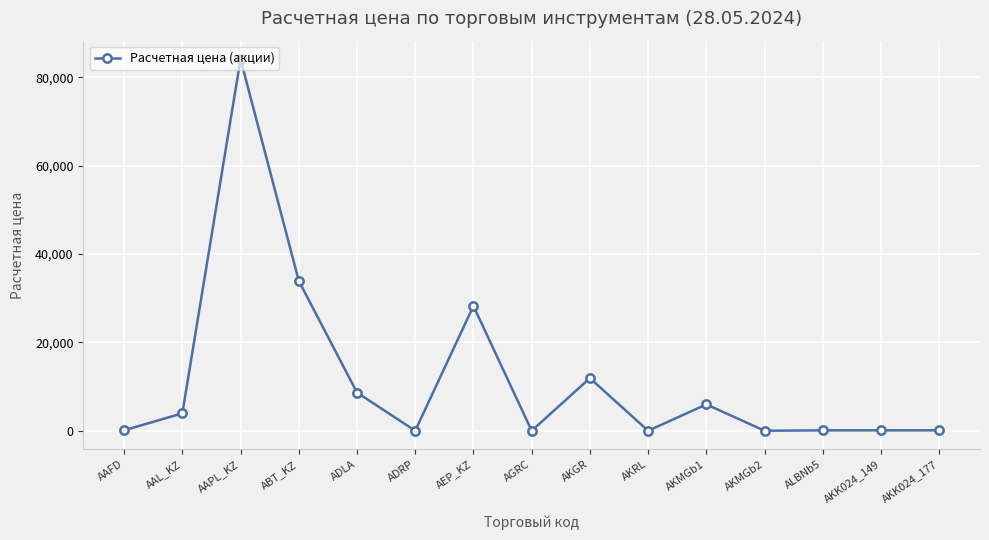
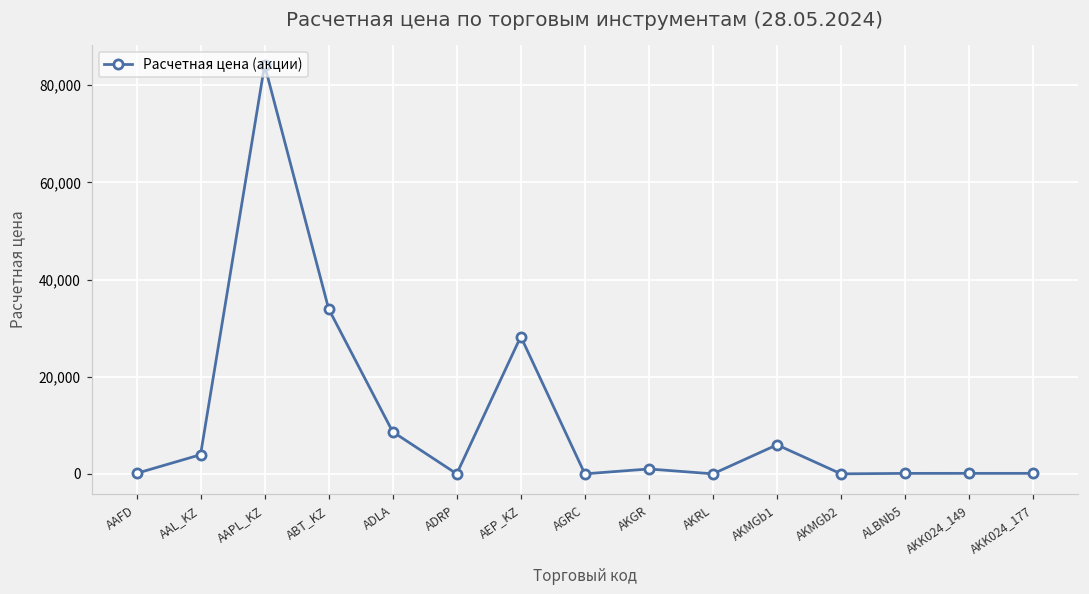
AKGR: 12,000 -> 1,000
